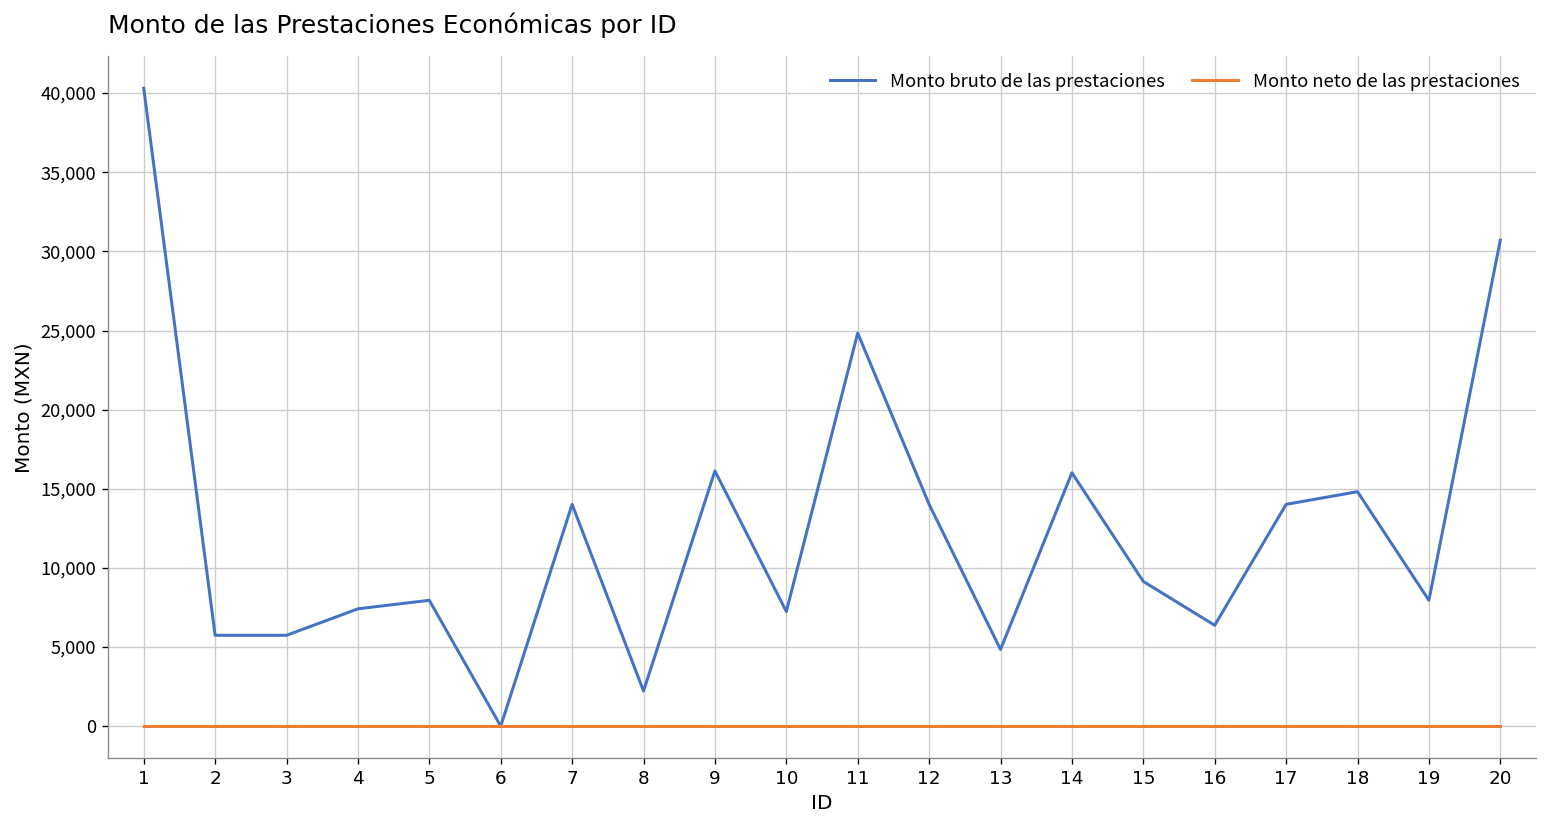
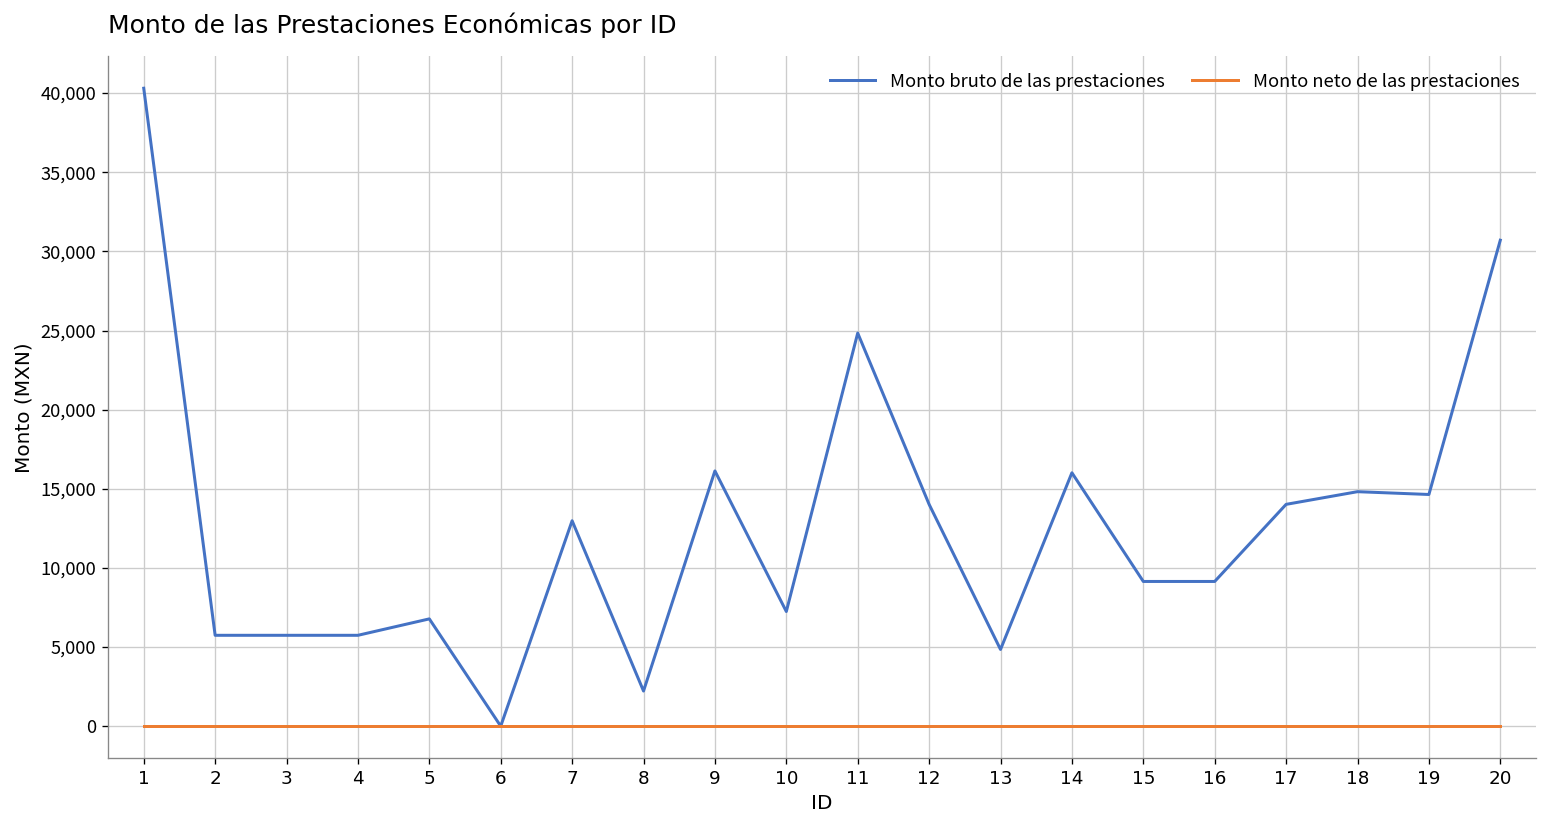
Monto bruto de las prestaciones, 4: 7,400 -> 5,700
Monto bruto de las prestaciones, 5: 8,000 -> 6,800
Monto bruto de las prestaciones, 7: 14,000 -> 13,000
Monto bruto de las prestaciones, 16: 6,400 -> 9,100
Monto bruto de las prestaciones, 19: 8,000 -> 14,600
